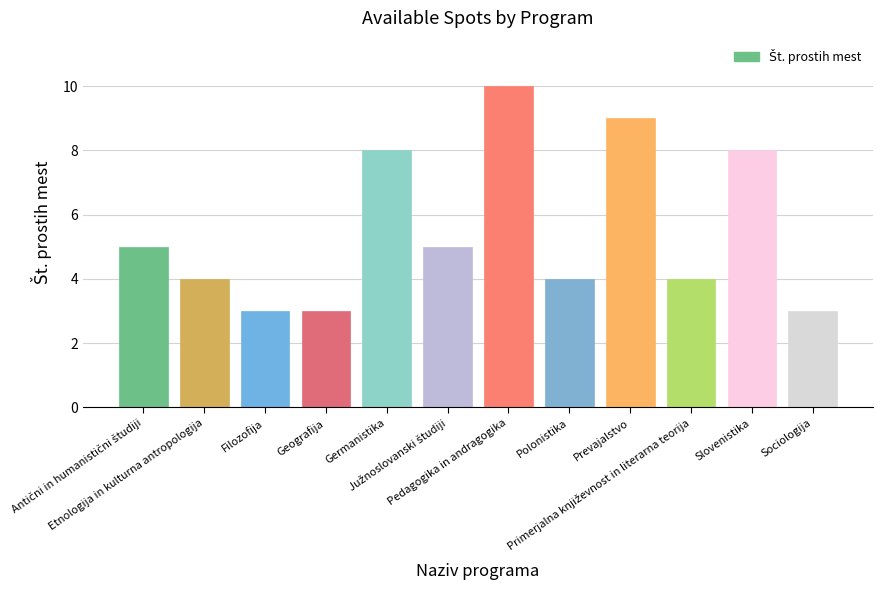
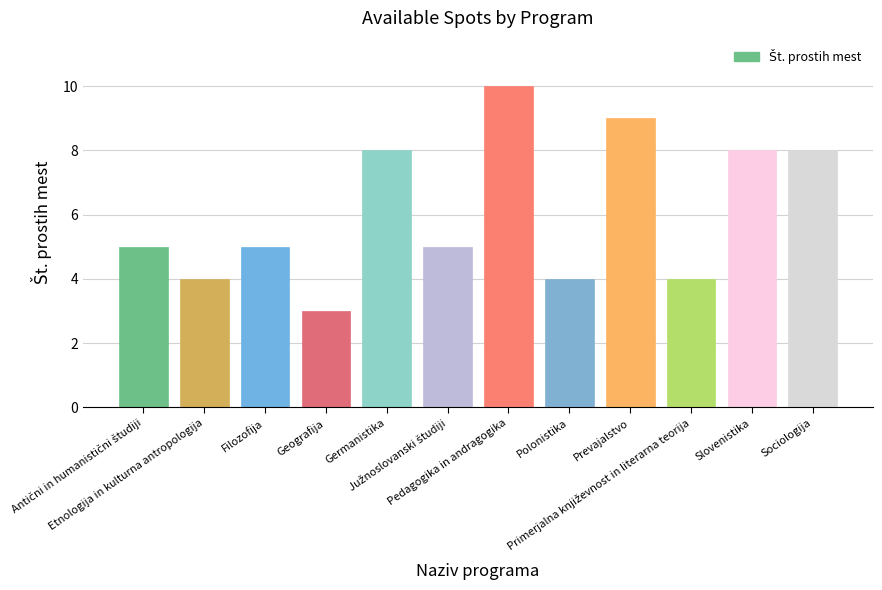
Filozofija: 3 -> 5
Sociologija: 3 -> 8
